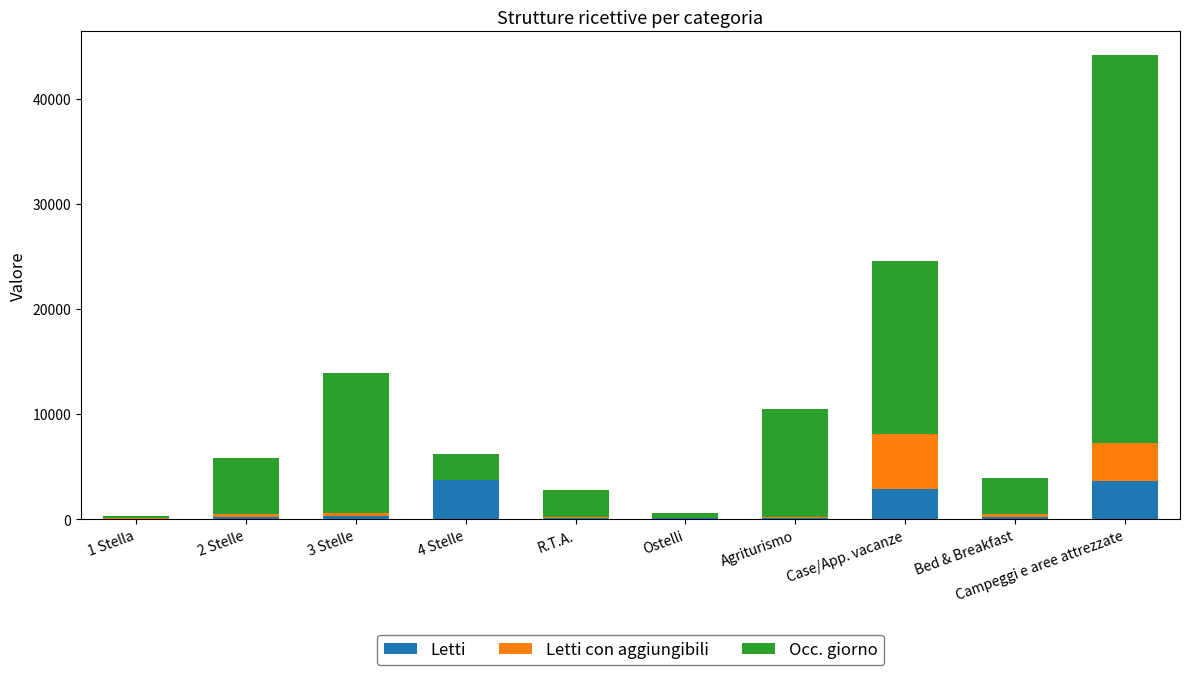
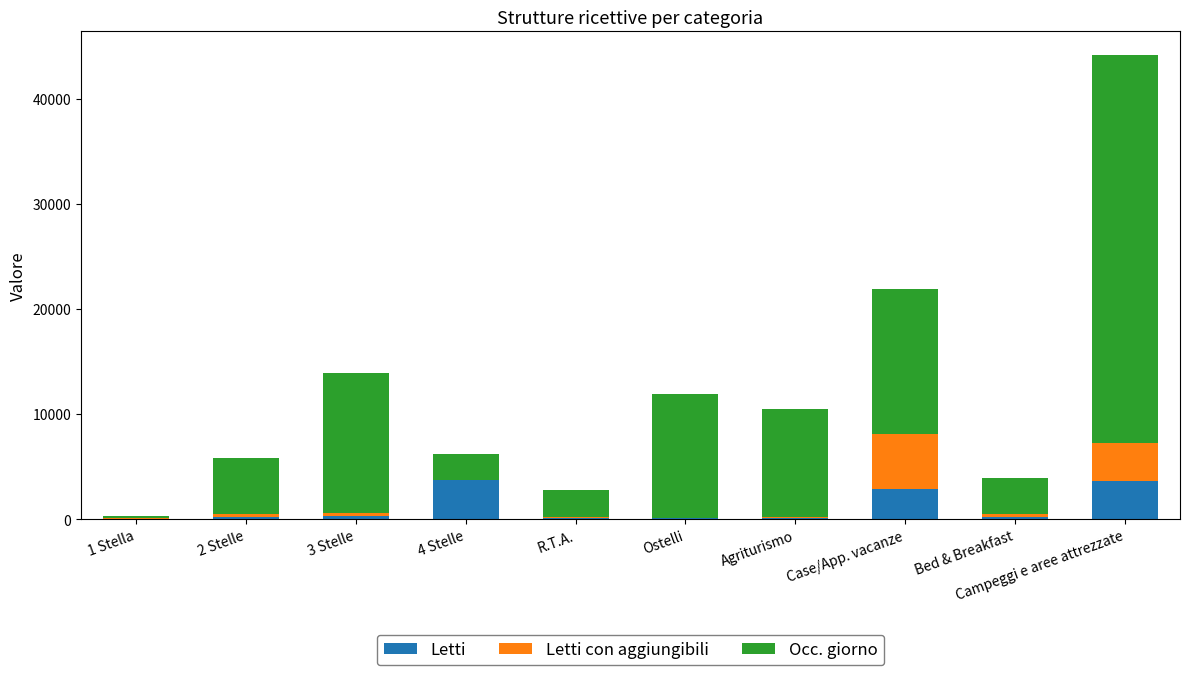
Occ. giorno, Ostelli: 500 -> 11800
Occ. giorno, Case/App. vacanze: 16500 -> 13800
